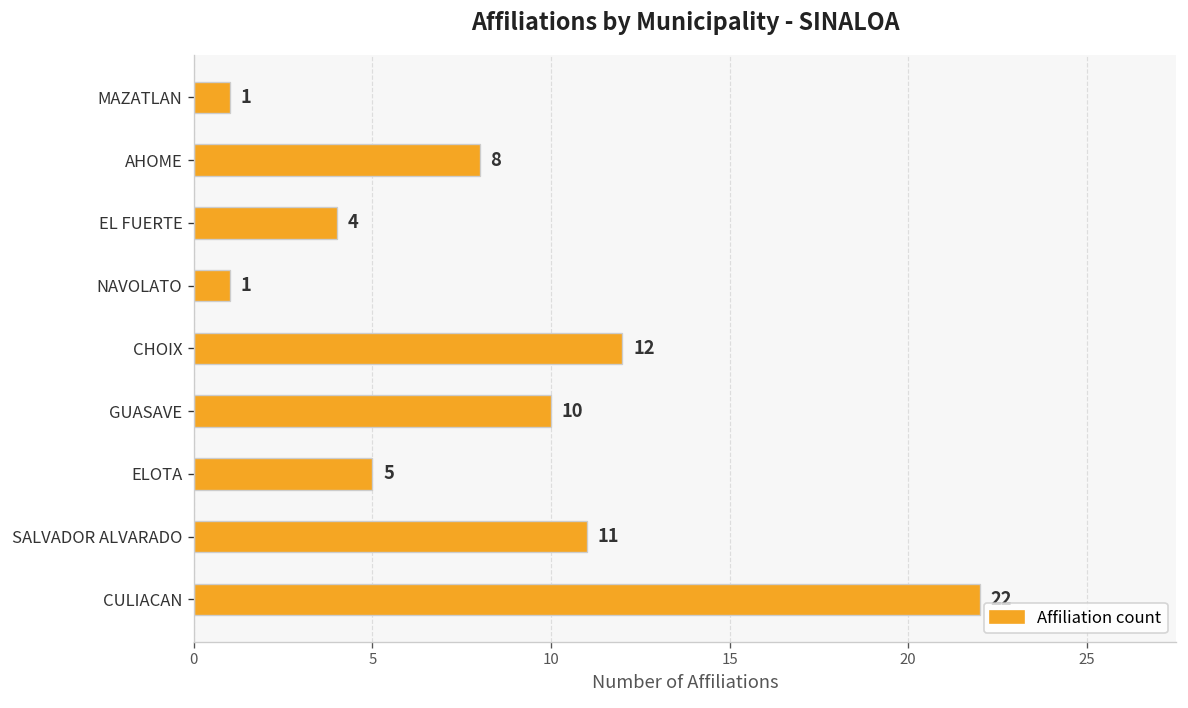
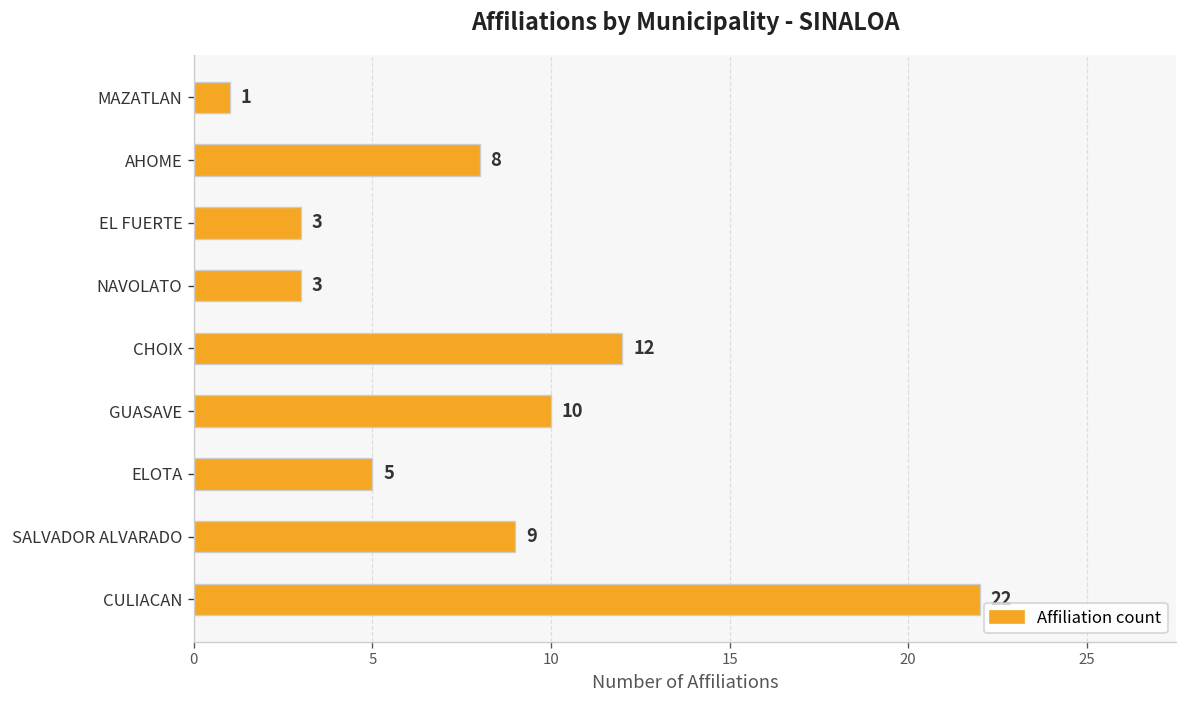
EL FUERTE: 4 -> 3
NAVOLATO: 1 -> 3
SALVADOR ALVARADO: 11 -> 9
